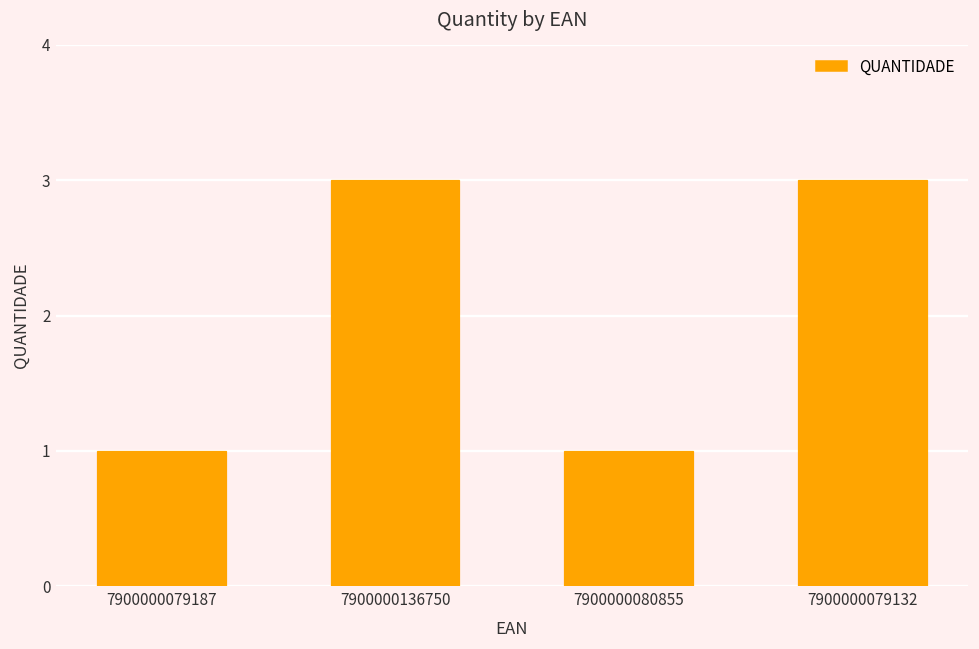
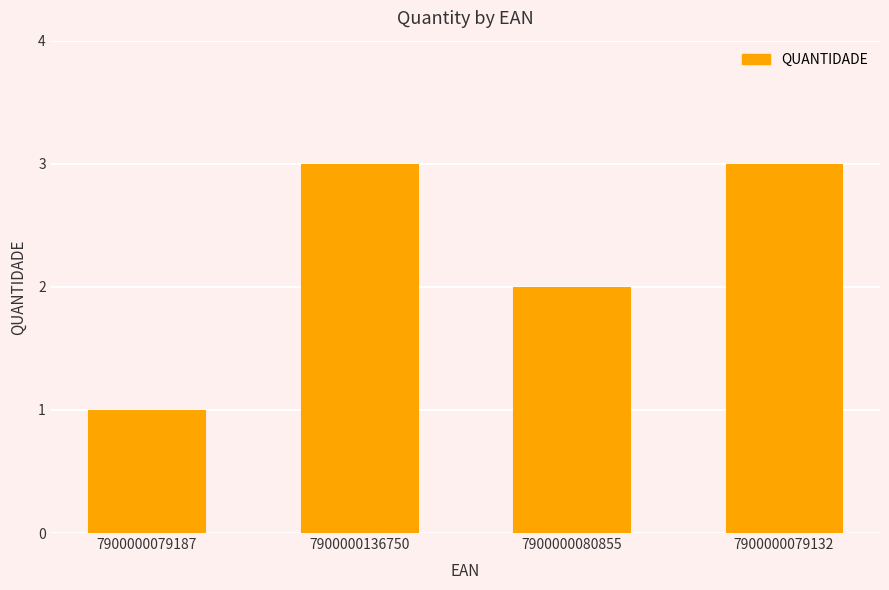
7900000080855: 1 -> 2
